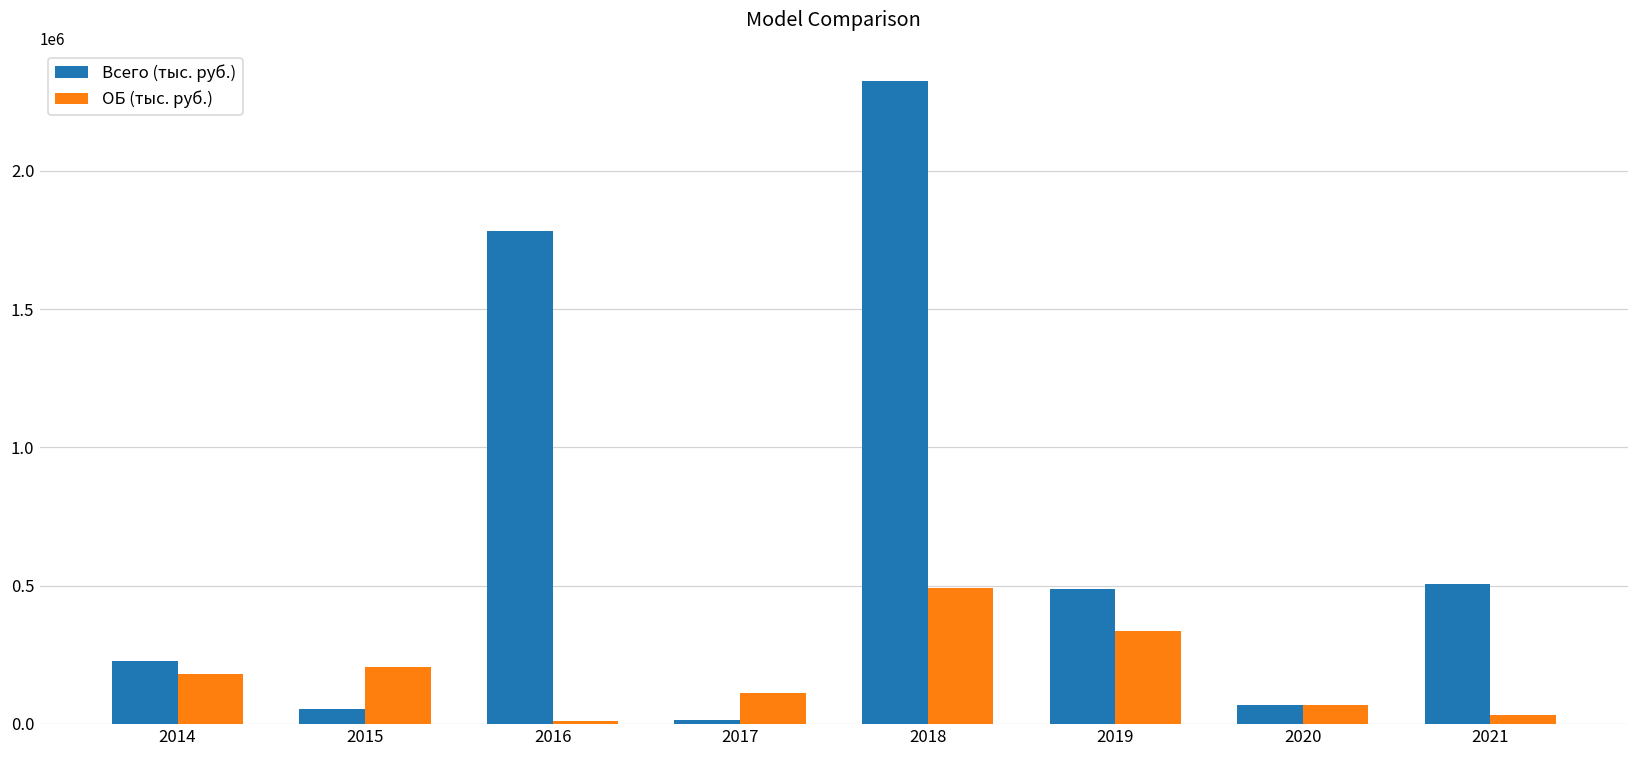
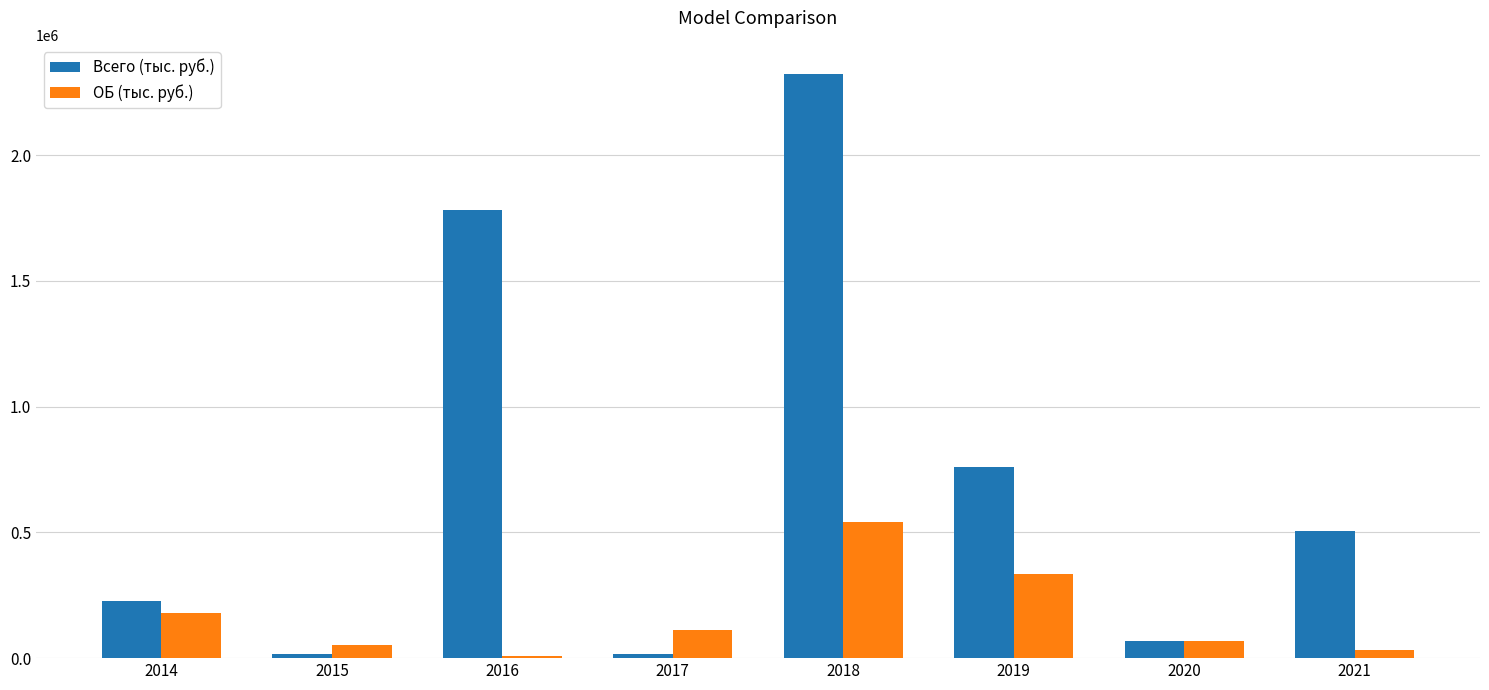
Всего (тыс. руб.), 2015: 50000 -> 20000
ОБ (тыс. руб.), 2015: 210000 -> 50000
ОБ (тыс. руб.), 2018: 490000 -> 540000
Всего (тыс. руб.), 2019: 490000 -> 760000
